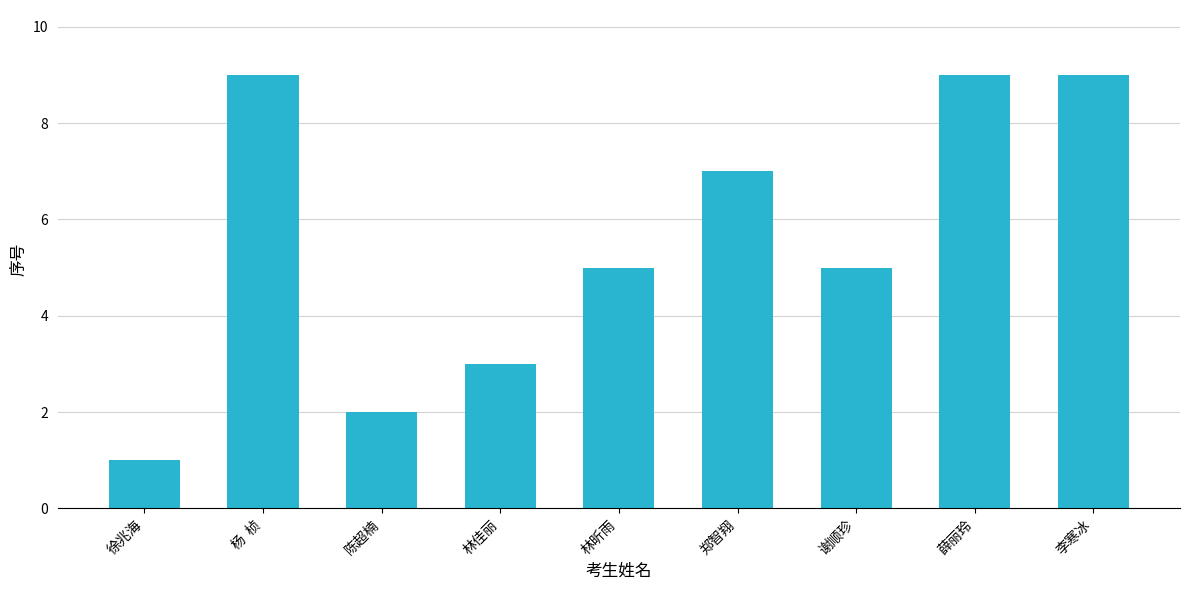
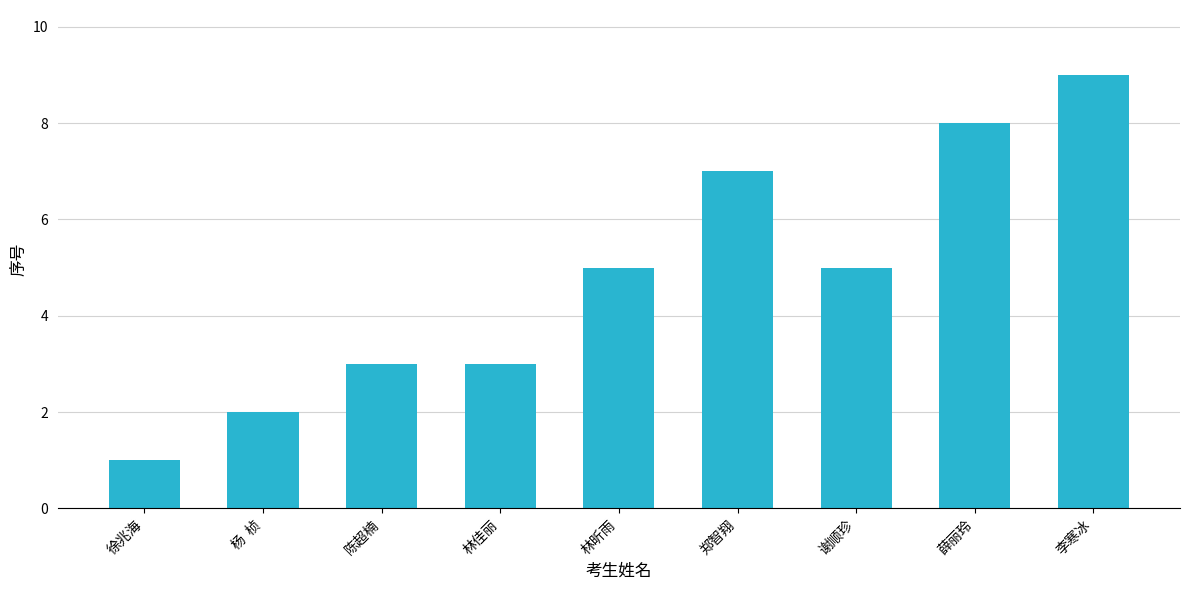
杨 桢: 9 -> 2
陈超楠: 2 -> 3
薛丽玲: 9 -> 8
